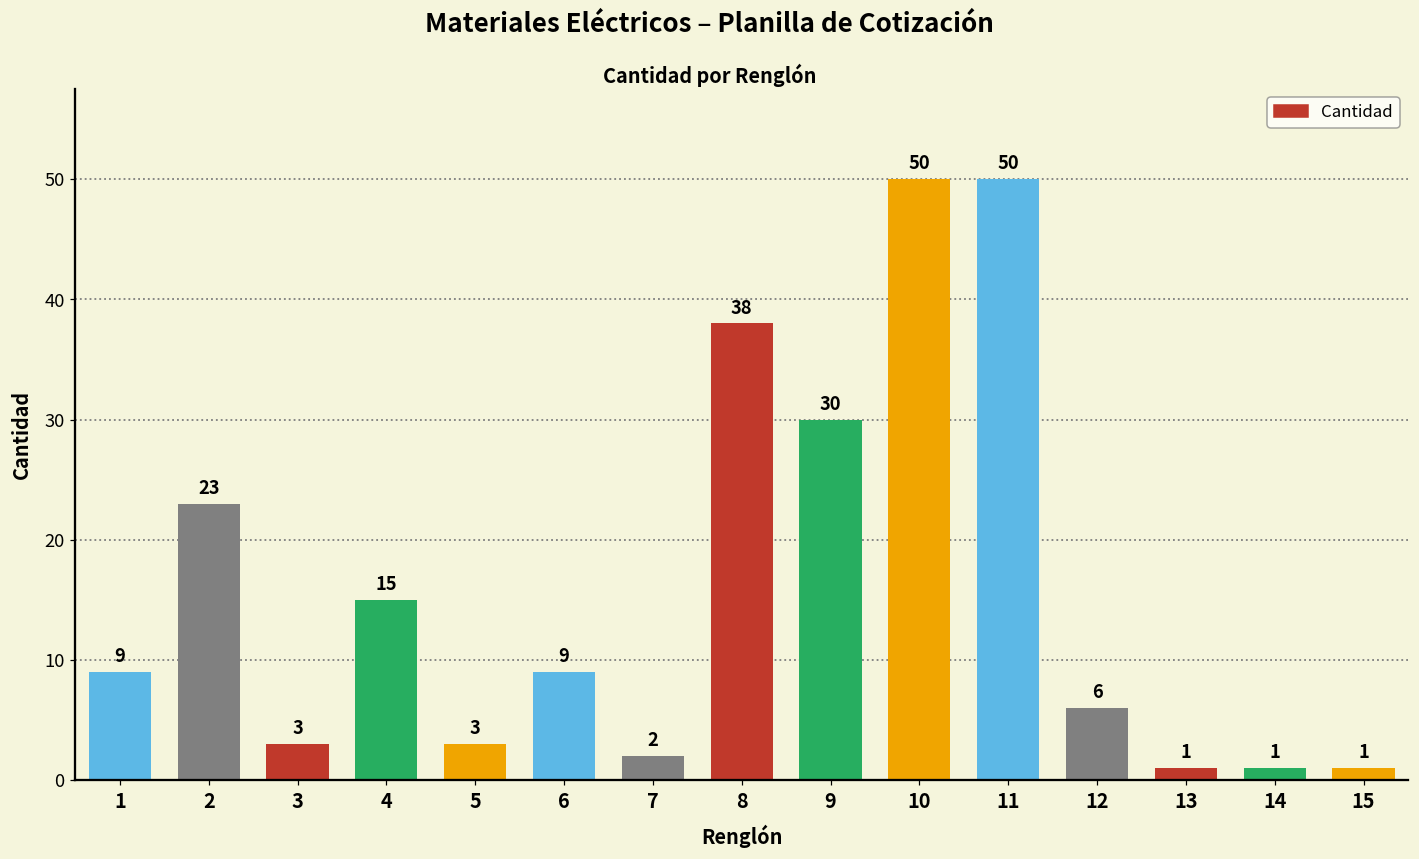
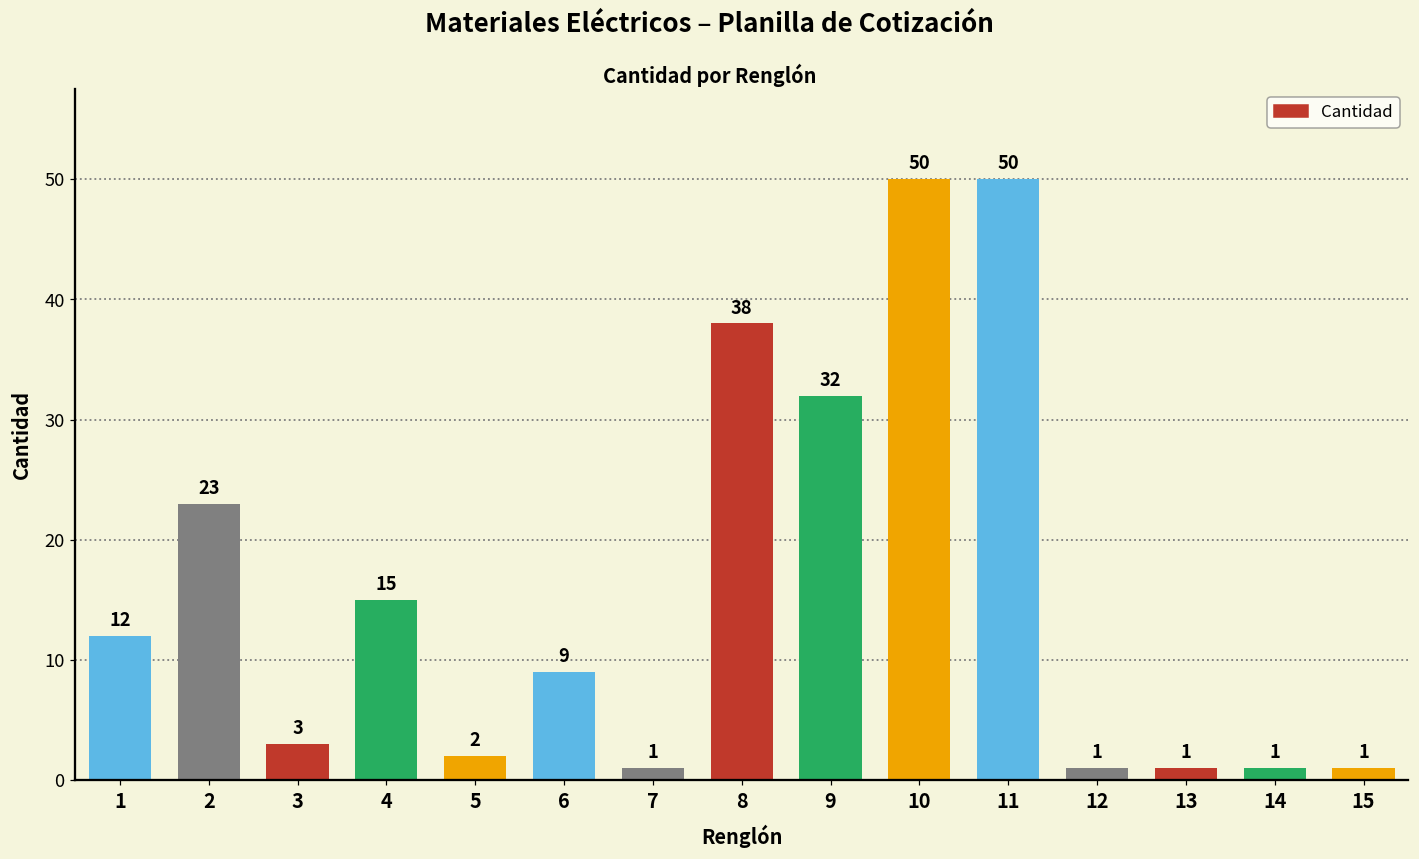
1: 9 -> 12
5: 3 -> 2
7: 2 -> 1
9: 30 -> 32
12: 6 -> 1
